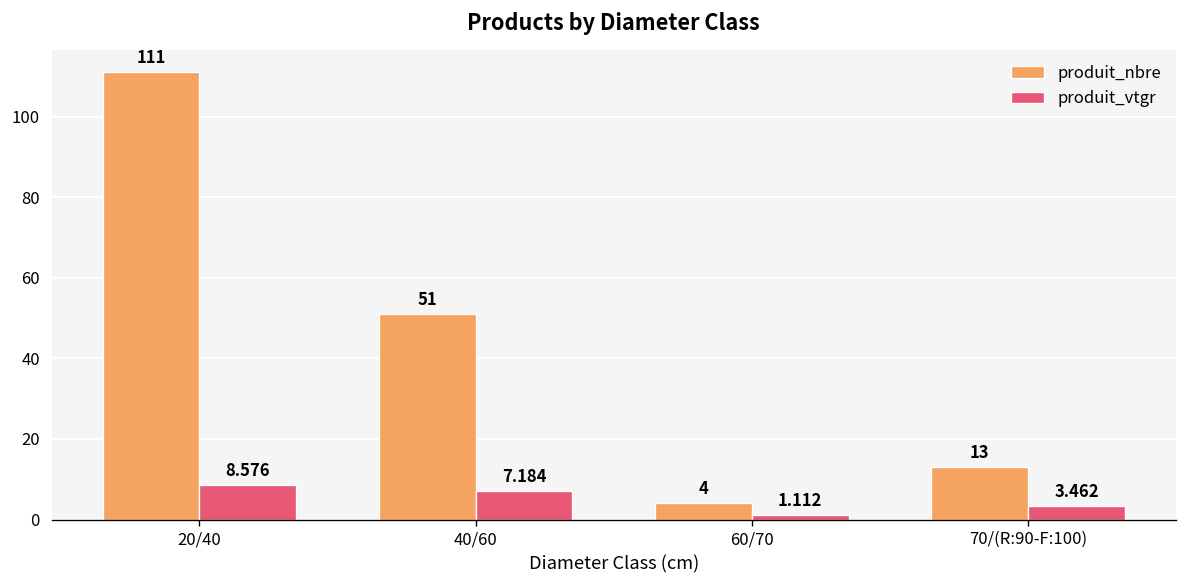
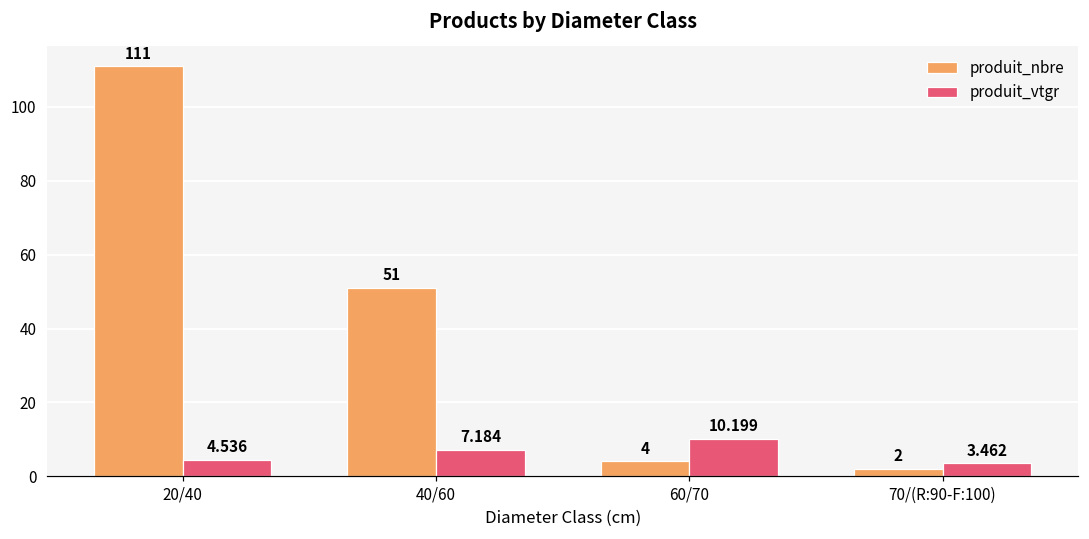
produit_vtgr, 20/40: 8.576 -> 4.536
produit_vtgr, 60/70: 1.112 -> 10.199
produit_nbre, 70/(R:90-F:100): 13 -> 2
